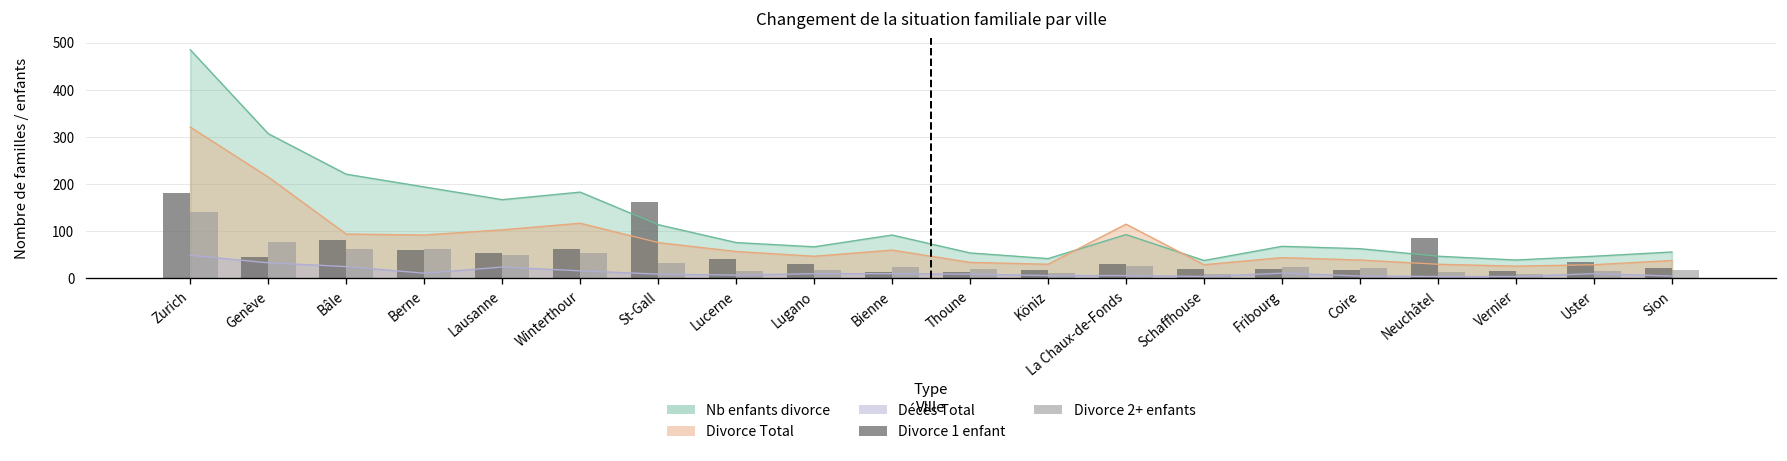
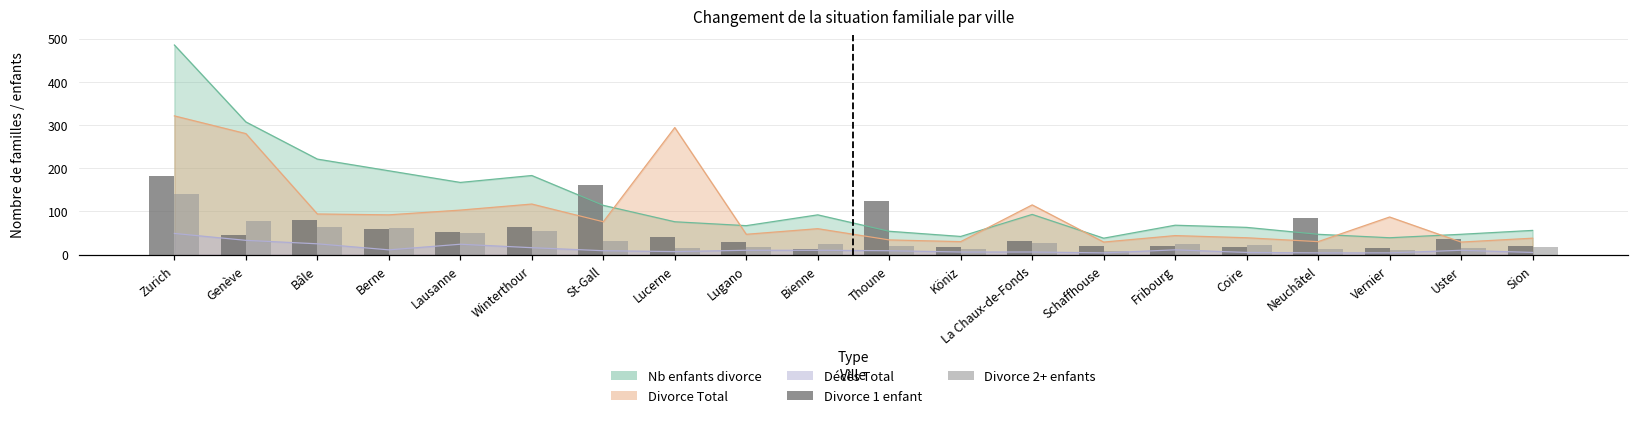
Divorce Total, Genève: 220 -> 280
Divorce Total, Lucerne: 60 -> 290
Divorce 1 enfant, Thoune: 10 -> 130
Divorce Total, Vernier: 30 -> 90
